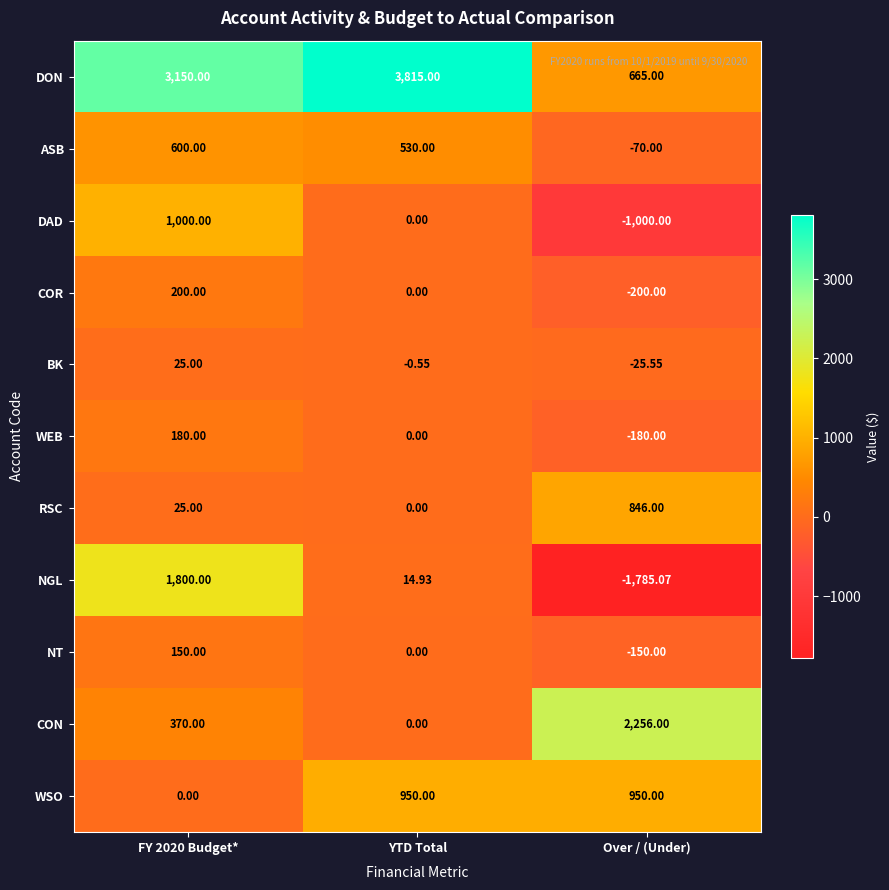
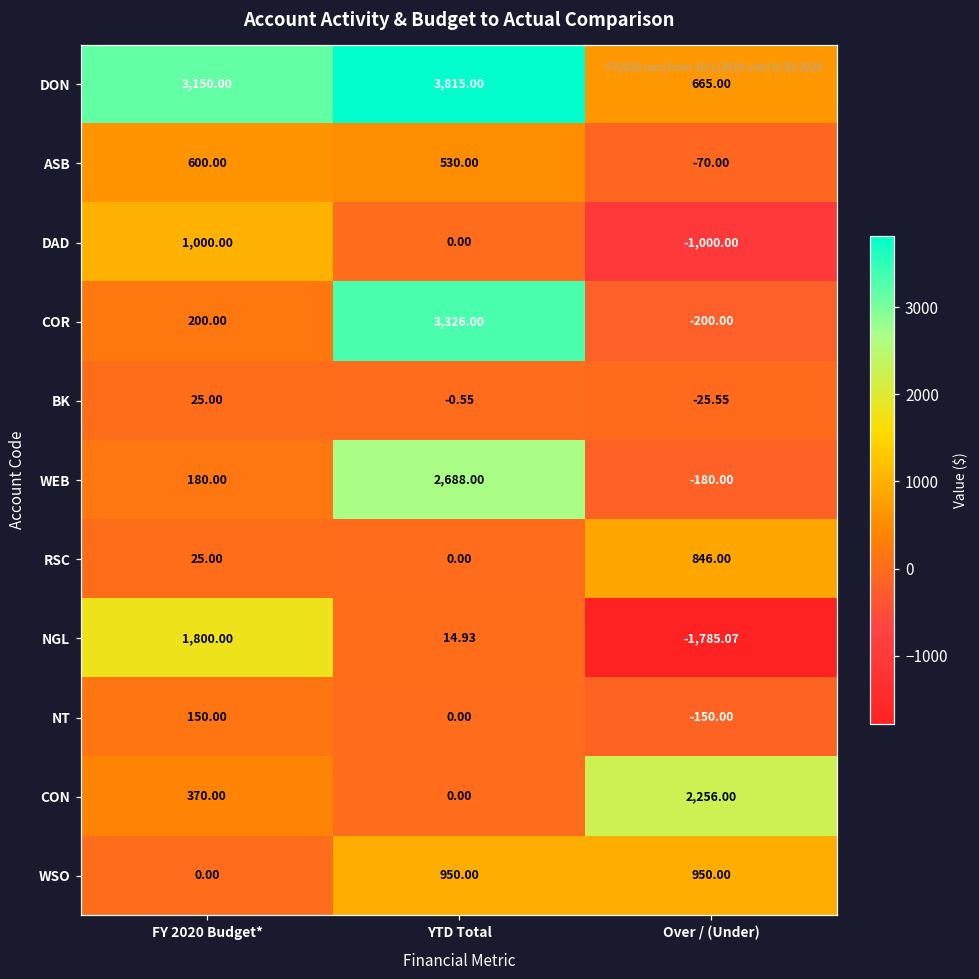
COR, YTD Total: 0.00 -> 3,326.00
WEB, YTD Total: 0.00 -> 2,688.00
